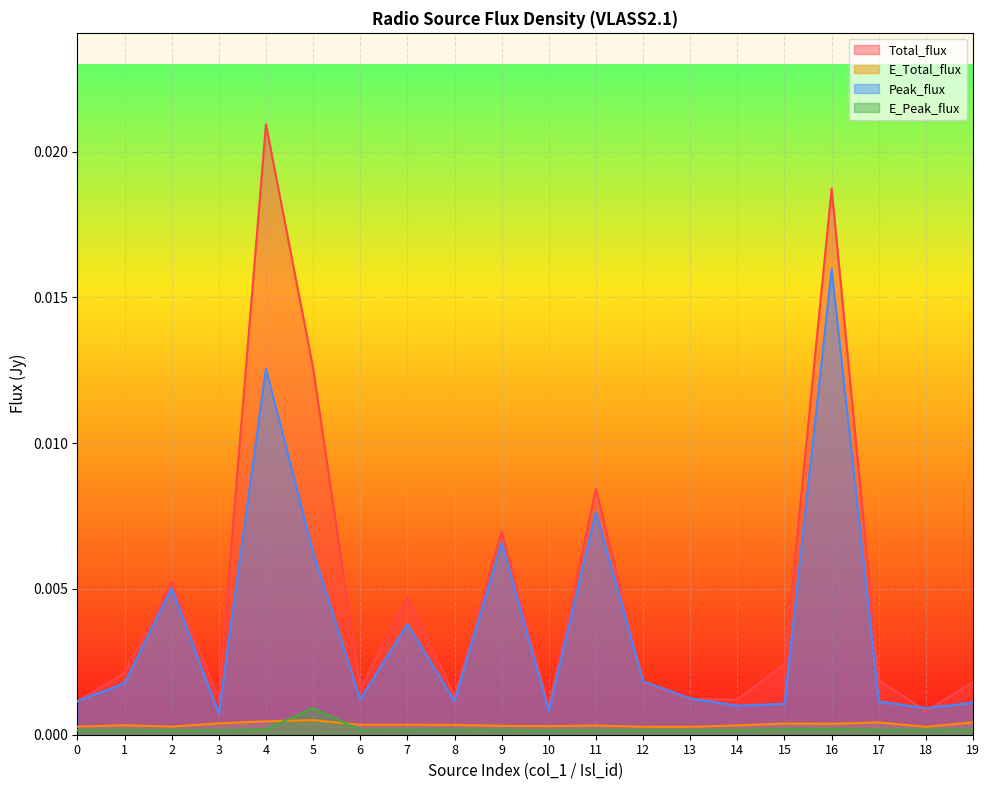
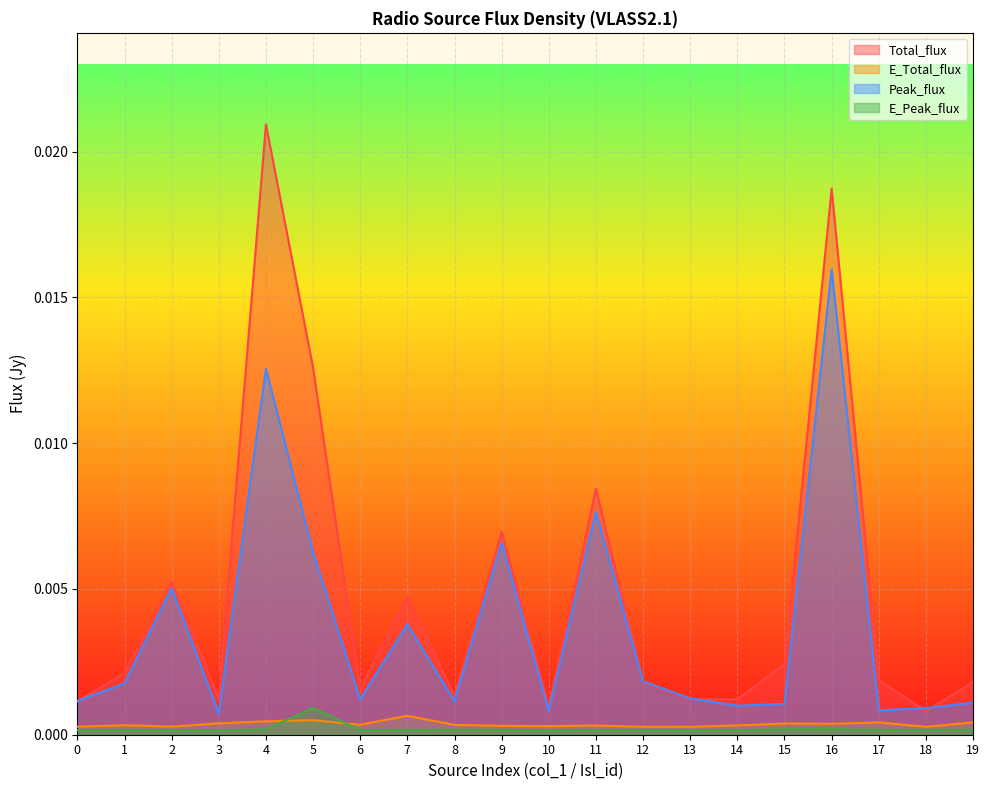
E_Total_flux, 7: 0.0003 -> 0.0007
Peak_flux, 17: 0.0011 -> 0.0008
